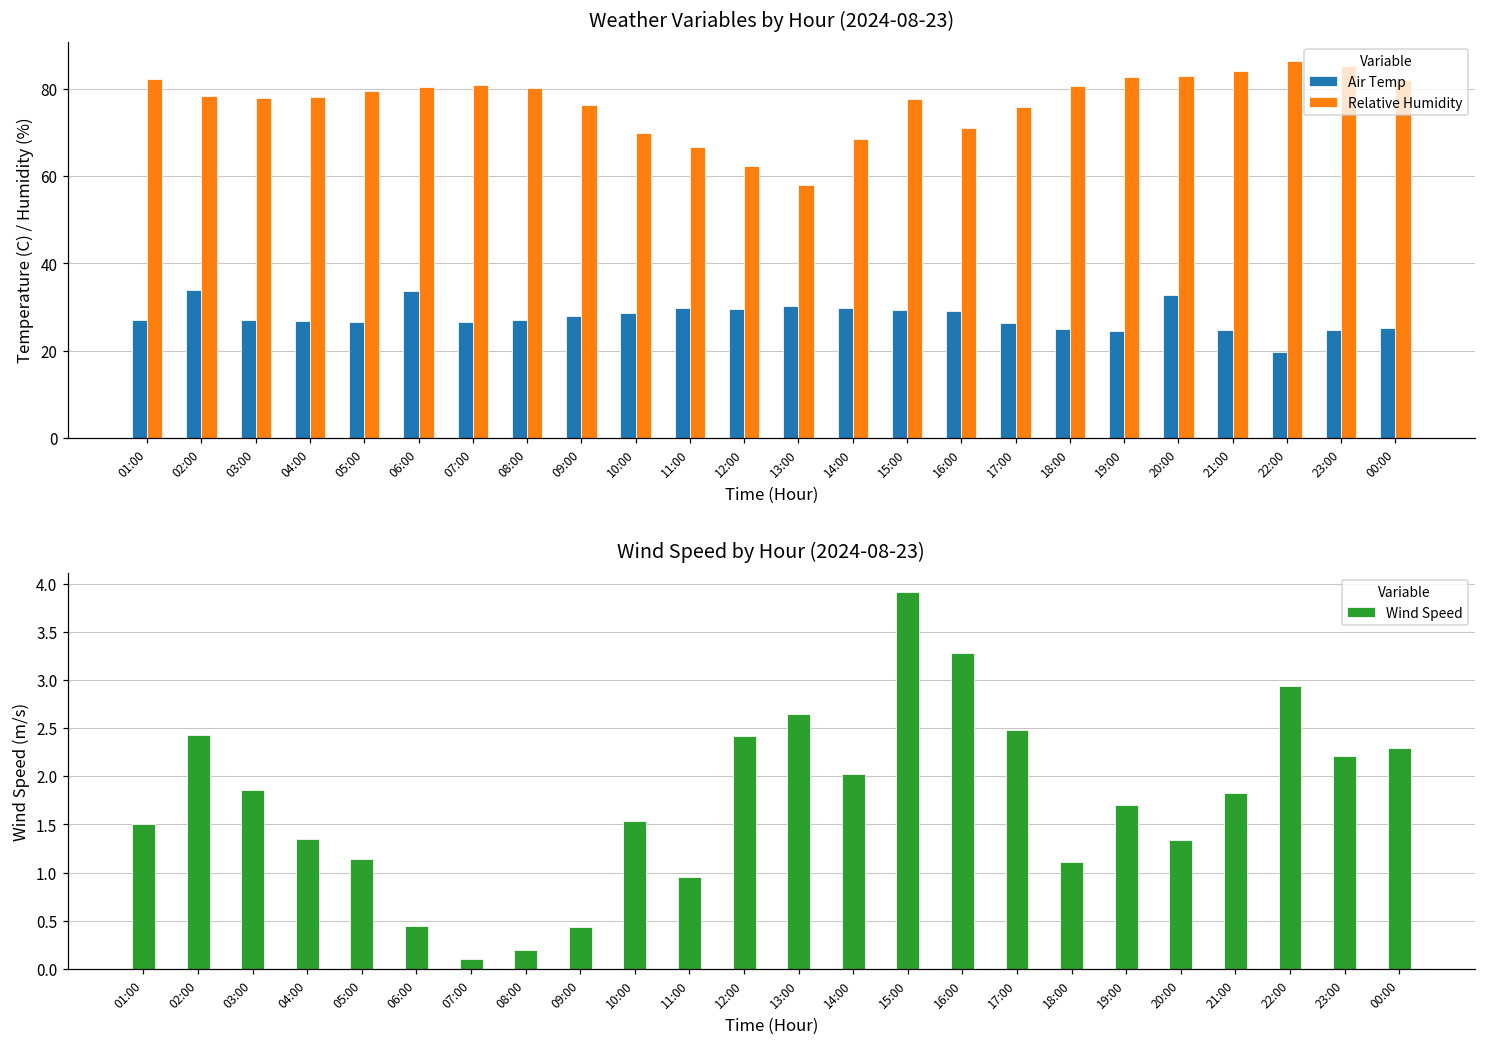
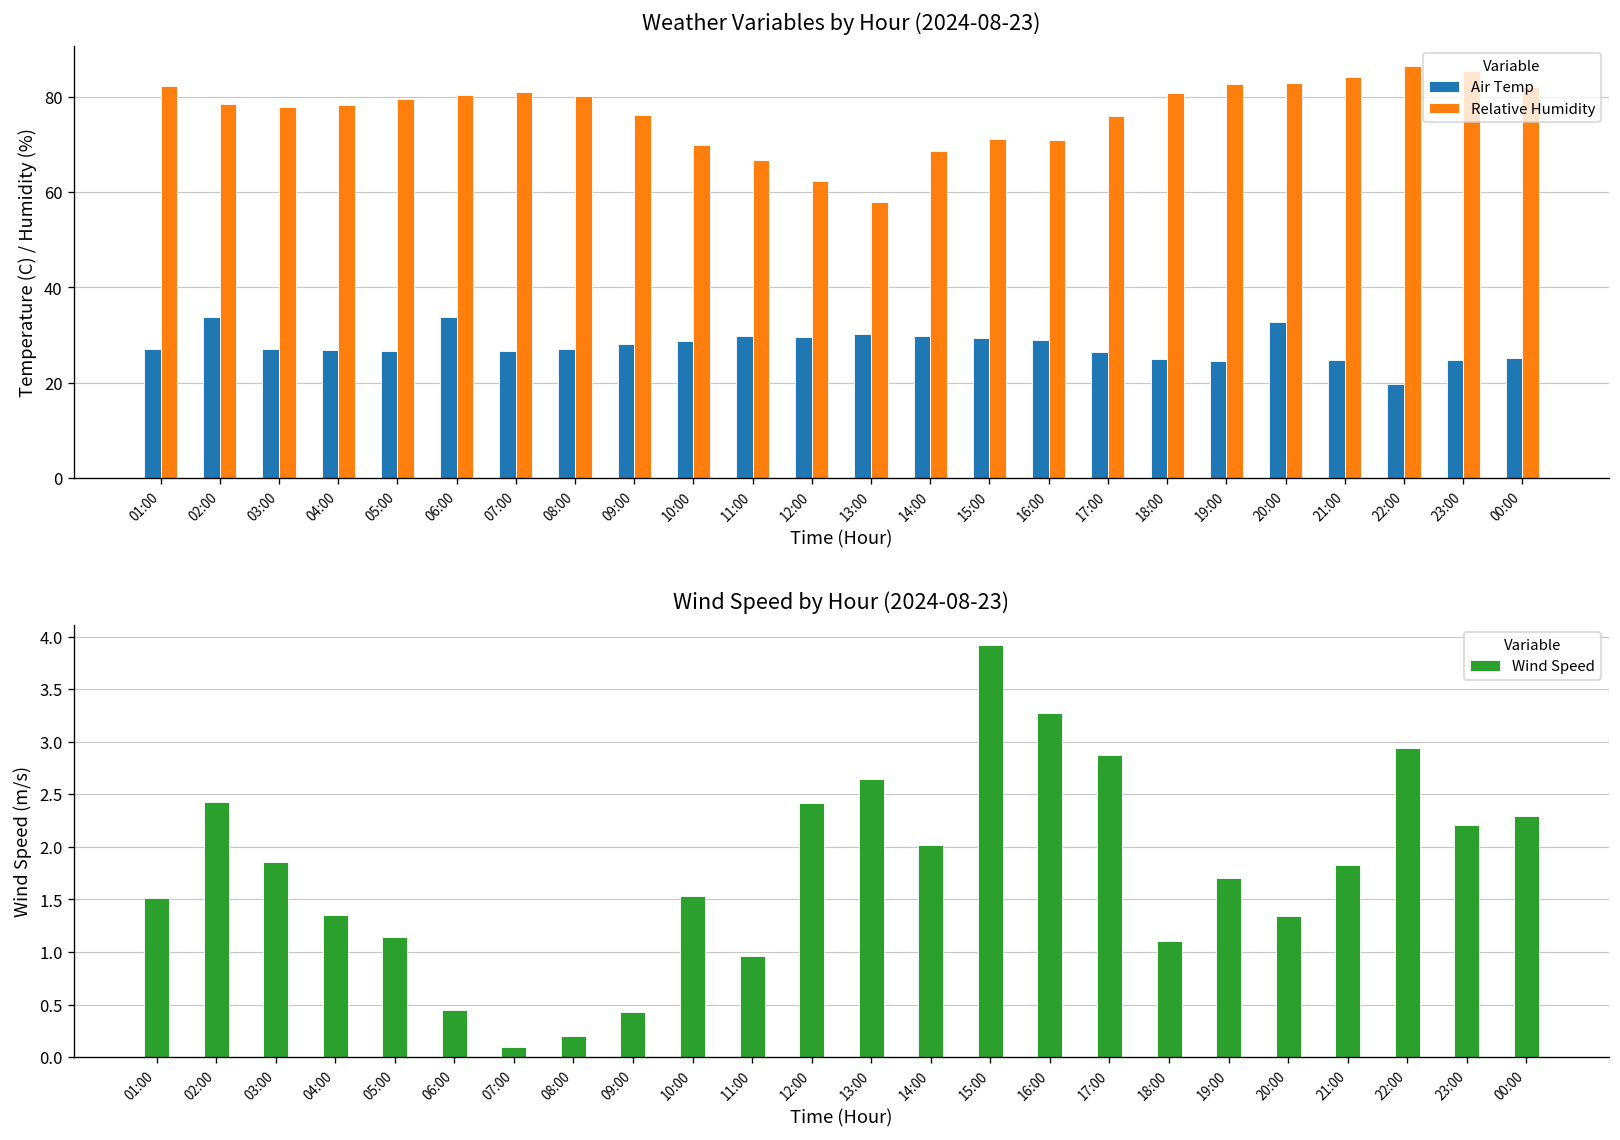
Weather Variables by Hour (2024-08-23), Relative Humidity, 15:00: 78 -> 71
Wind Speed by Hour (2024-08-23), 17:00: 2.5 -> 2.9
